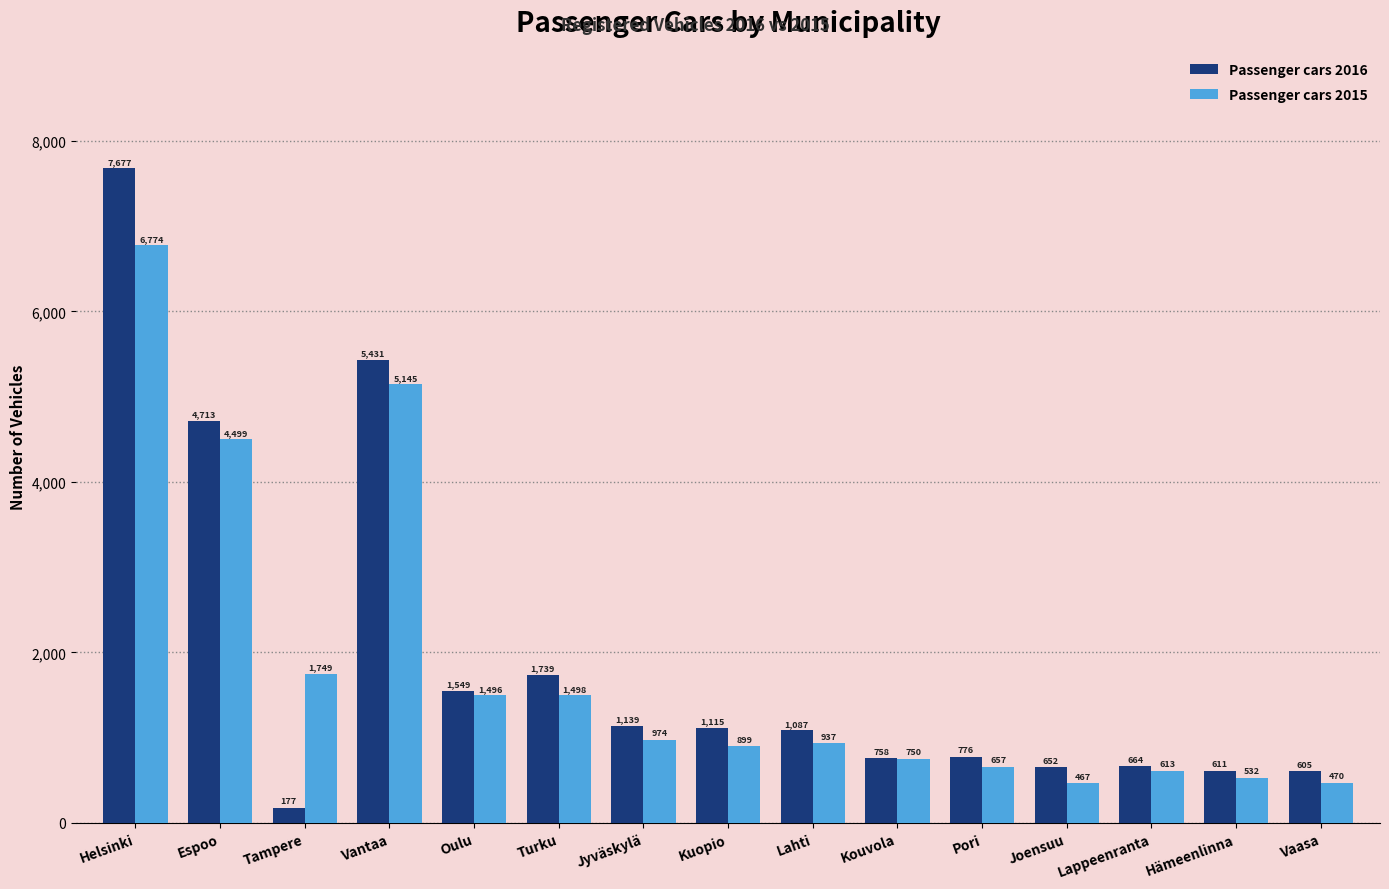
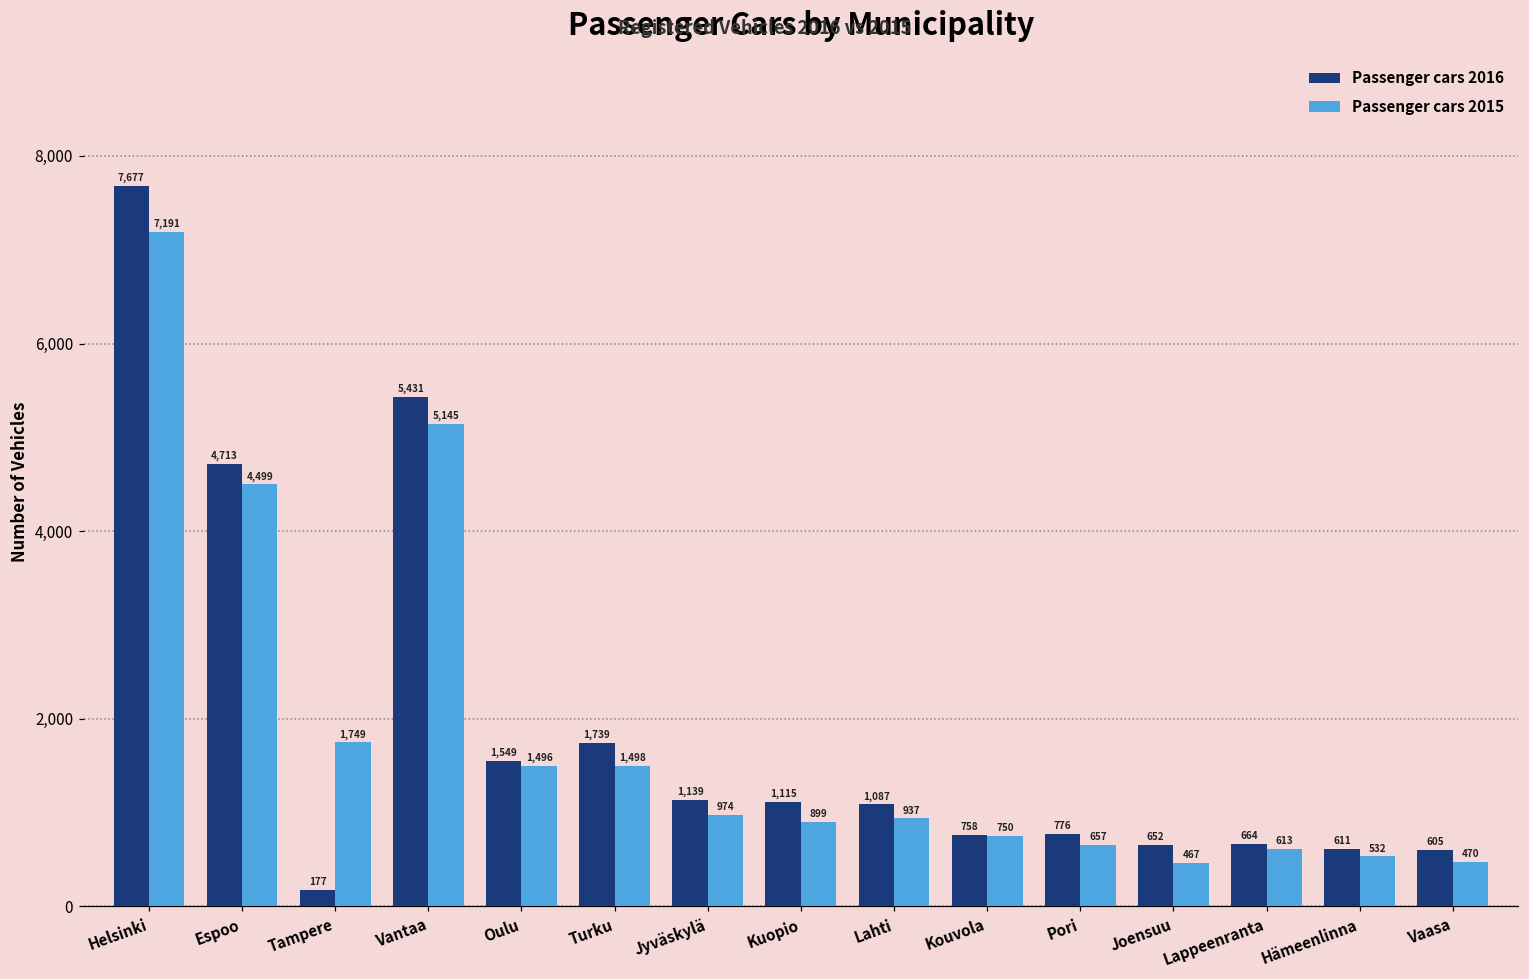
Passenger cars 2015, Helsinki: 6,774 -> 7,191
